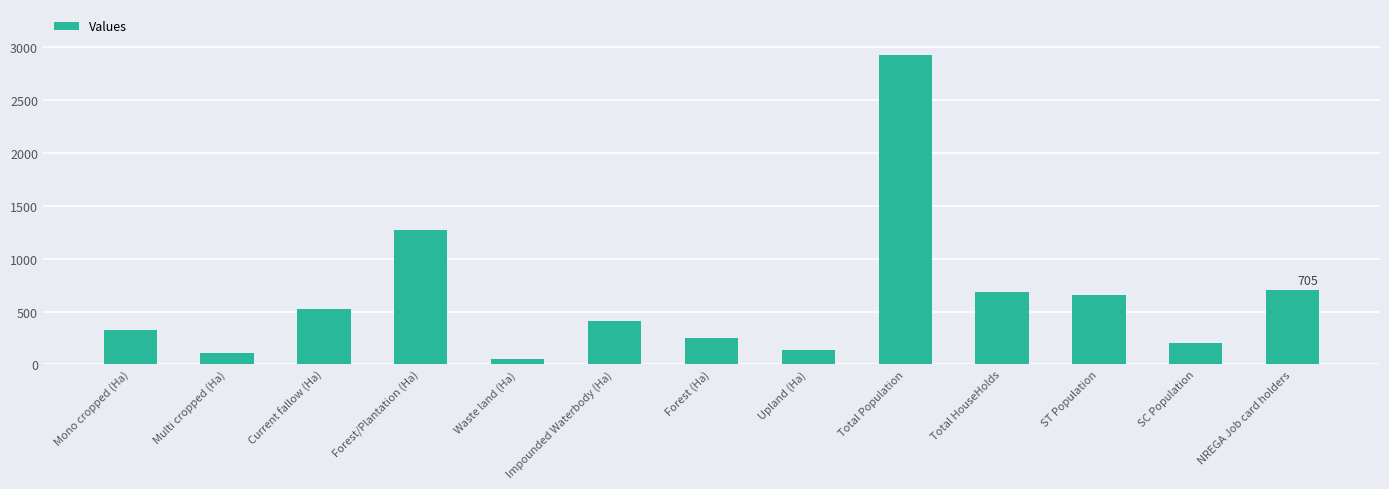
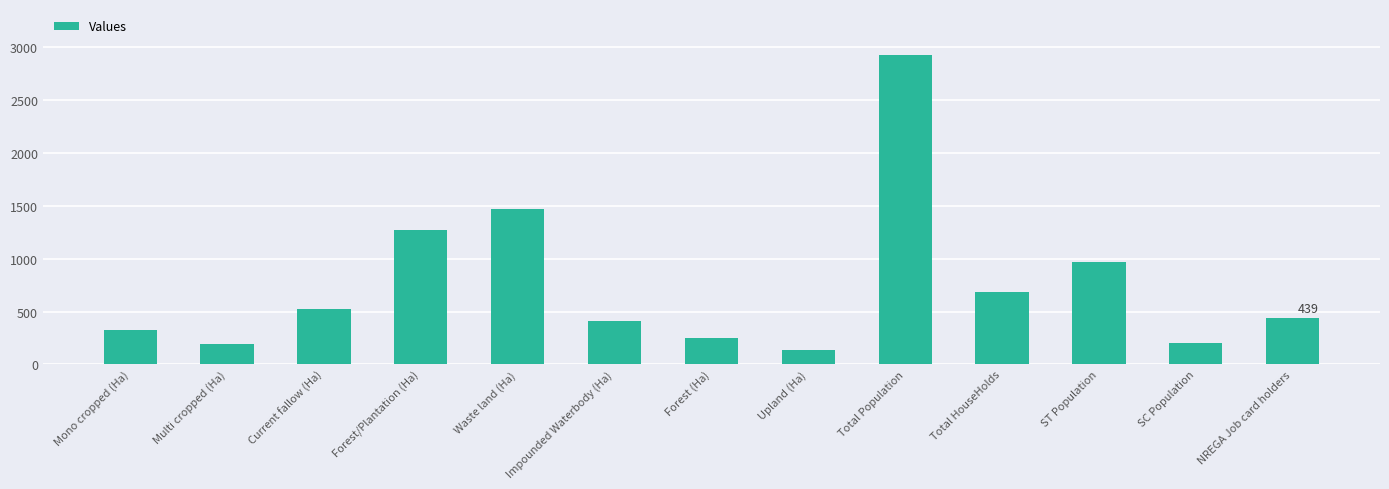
Multi cropped (Ha): 100 -> 200
Waste land (Ha): 50 -> 1470
ST Population: 660 -> 970
NREGA Job card holders: 705 -> 439
